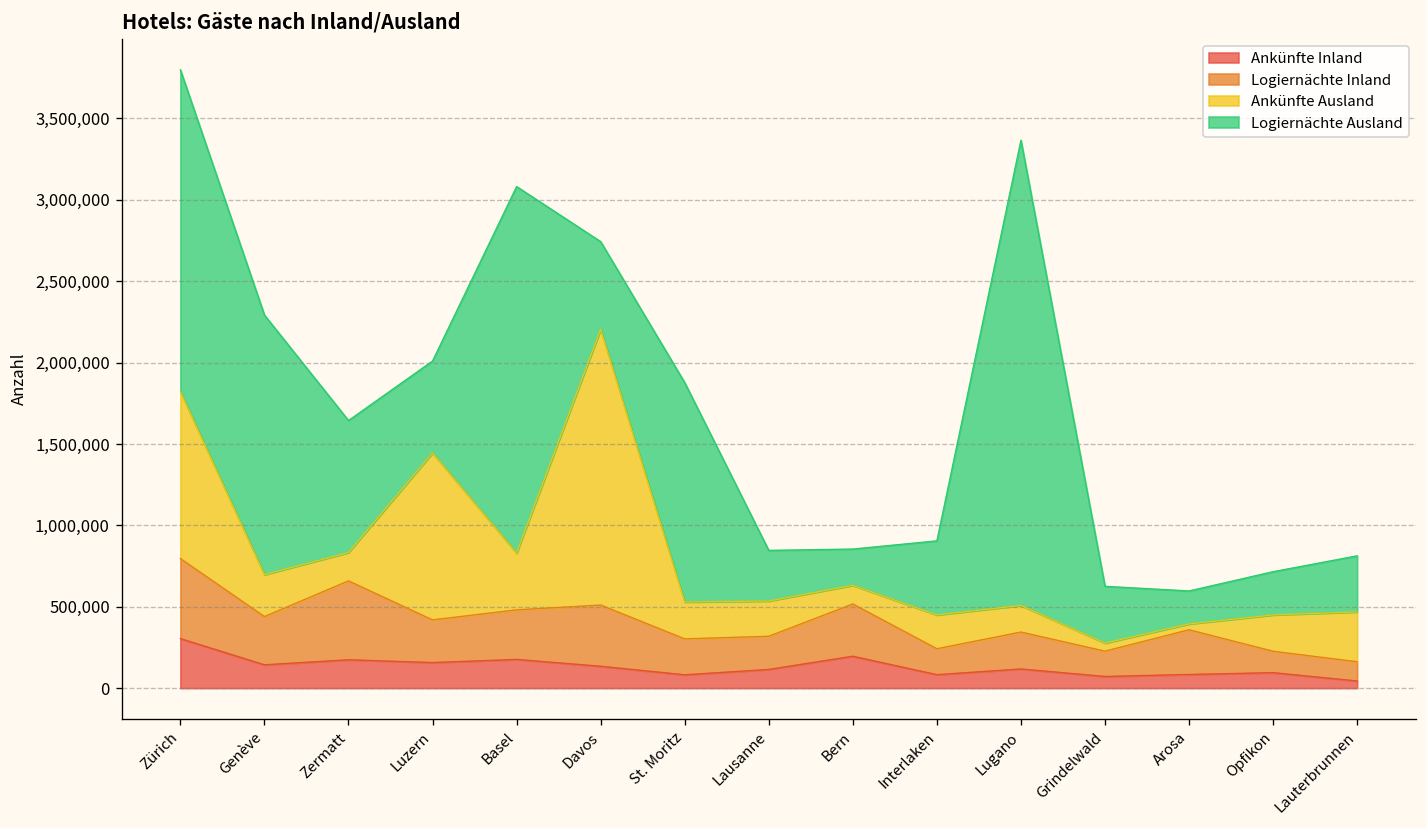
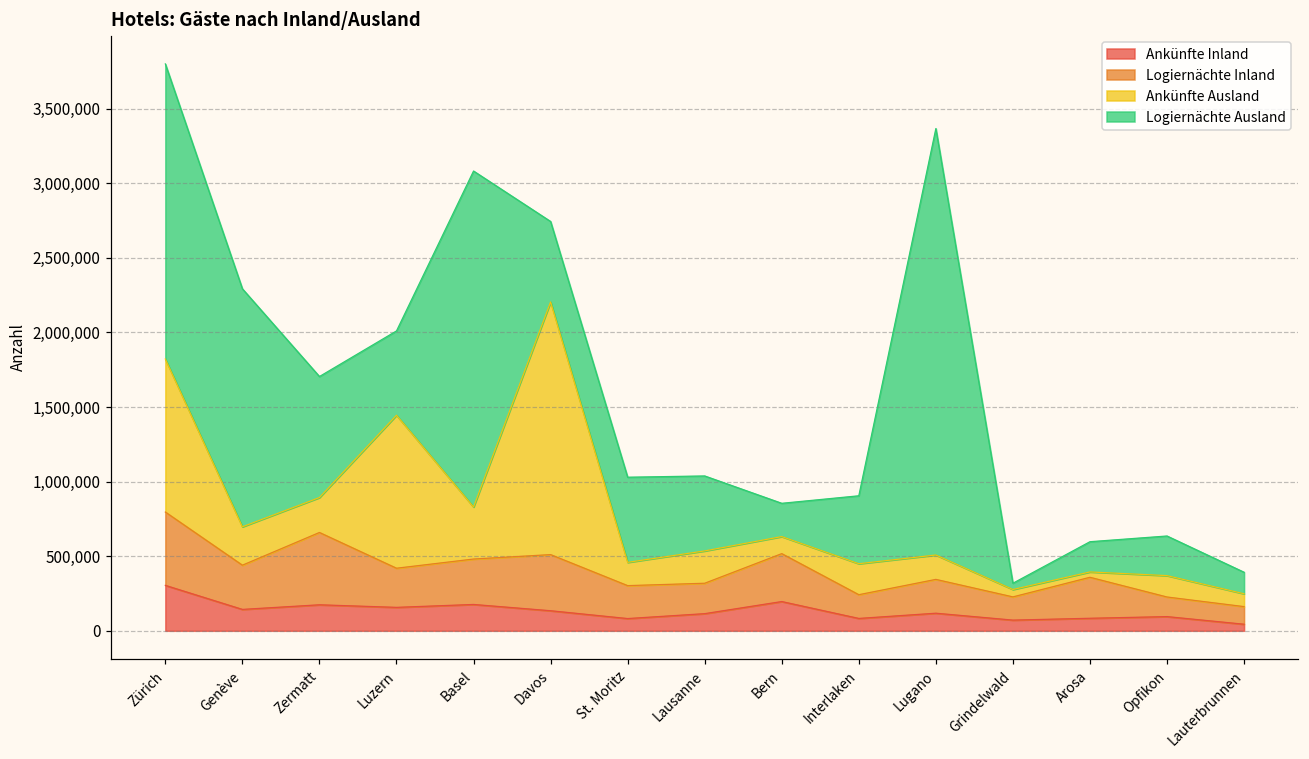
Ankünfte Ausland, Zermatt: 170,000 -> 230,000
Ankünfte Ausland, St. Moritz: 230,000 -> 160,000
Logiernächte Ausland, St. Moritz: 1,350,000 -> 570,000
Logiernächte Ausland, Lausanne: 310,000 -> 500,000
Logiernächte Ausland, Grindelwald: 350,000 -> 40,000
Ankünfte Ausland, Opfikon: 220,000 -> 140,000
Ankünfte Ausland, Lauterbrunnen: 310,000 -> 90,000
Logiernächte Ausland, Lauterbrunnen: 340,000 -> 140,000
